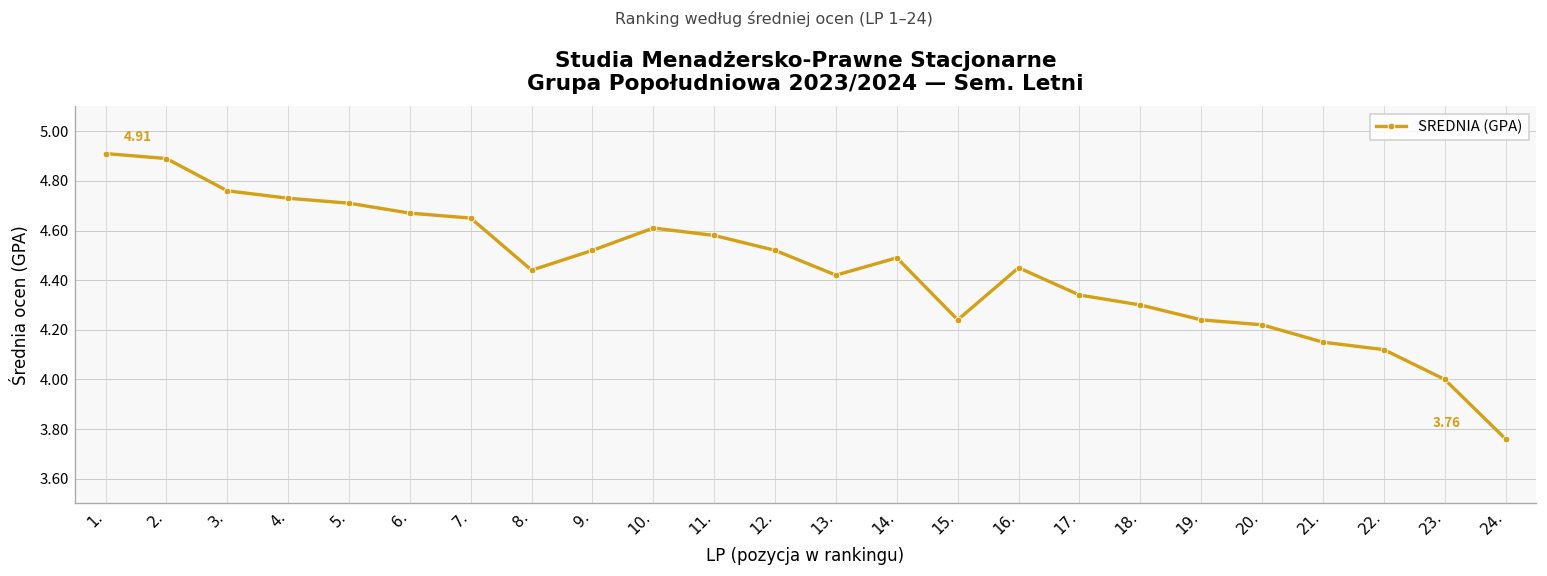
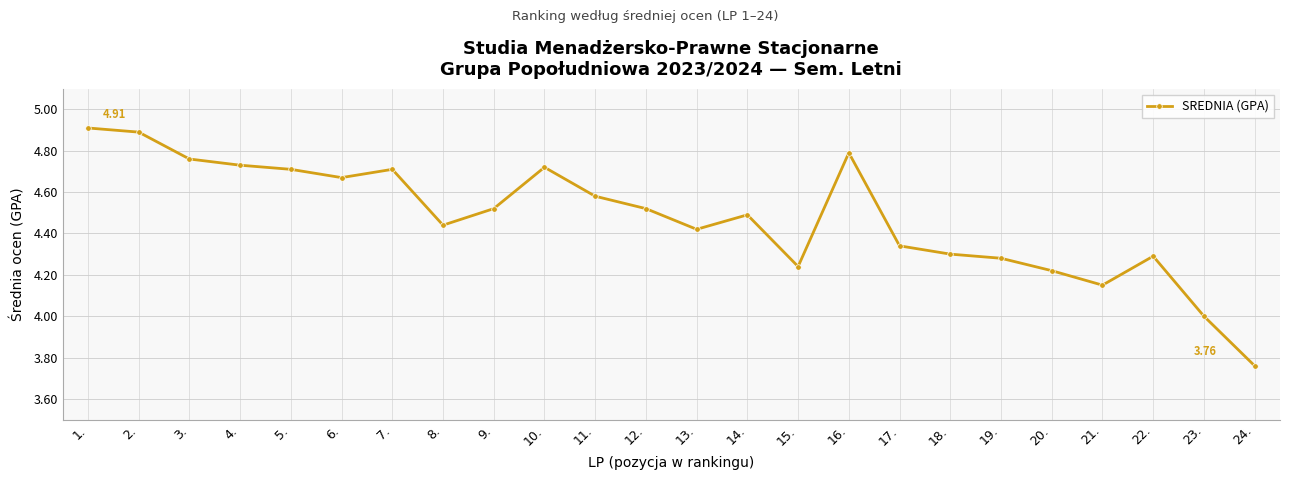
7.: 4.65 -> 4.71
10.: 4.61 -> 4.72
16.: 4.45 -> 4.79
19.: 4.24 -> 4.28
22.: 4.12 -> 4.29
